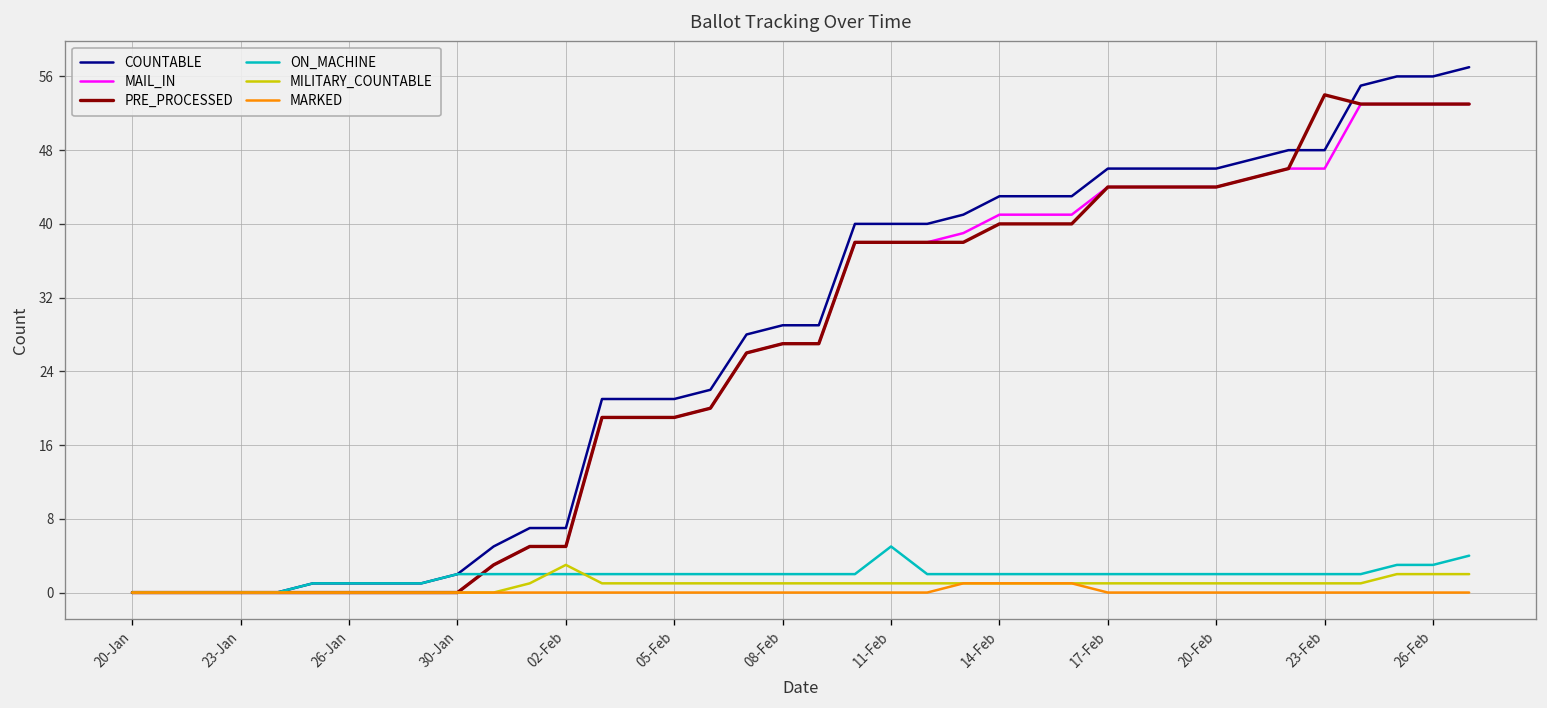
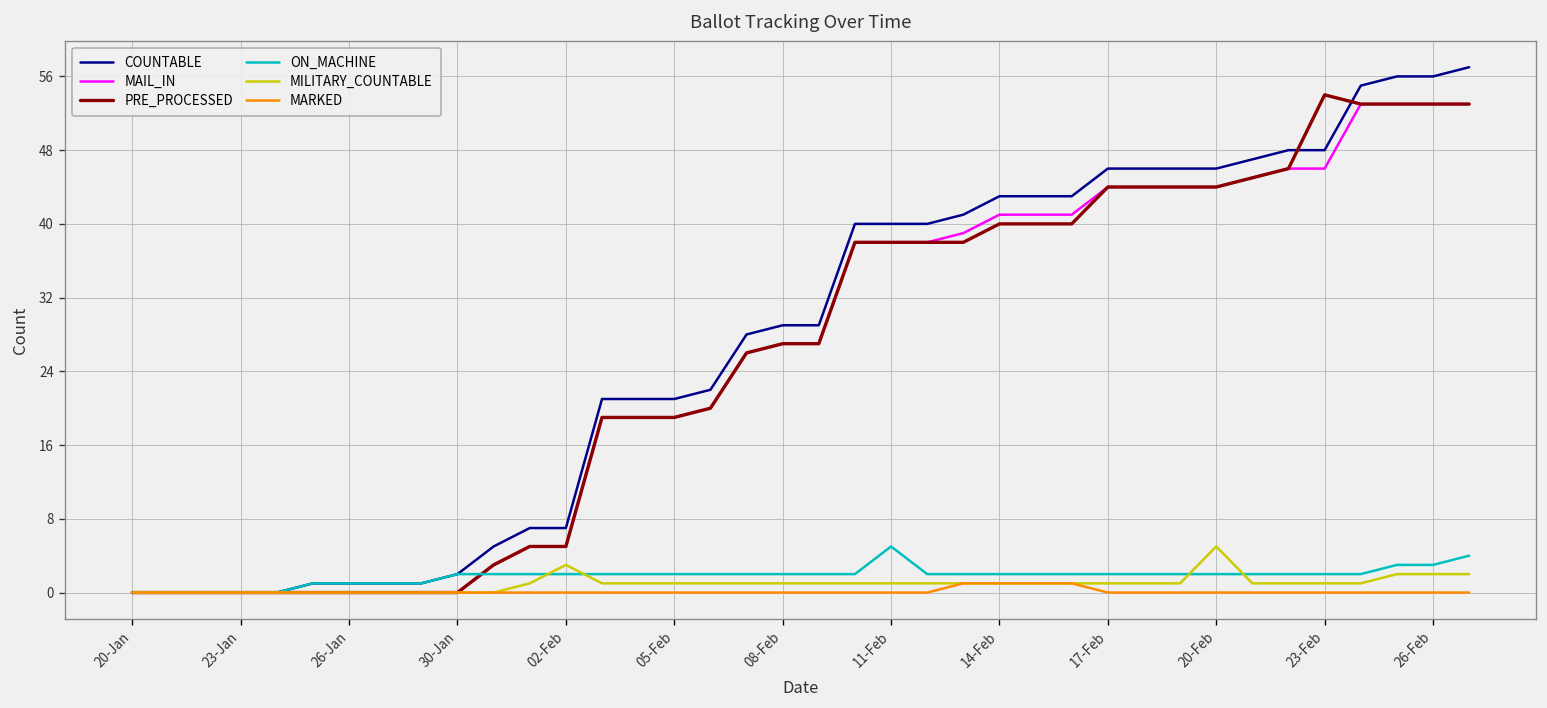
MILITARY_COUNTABLE, 20-Feb: 1 -> 5
